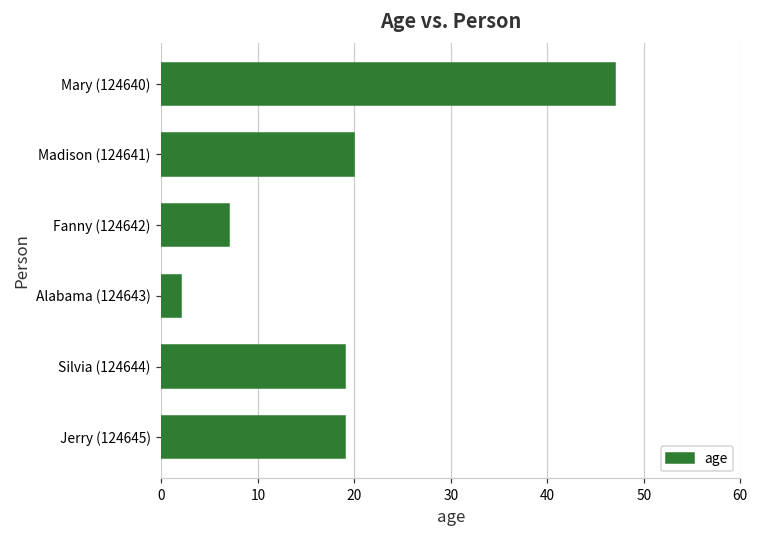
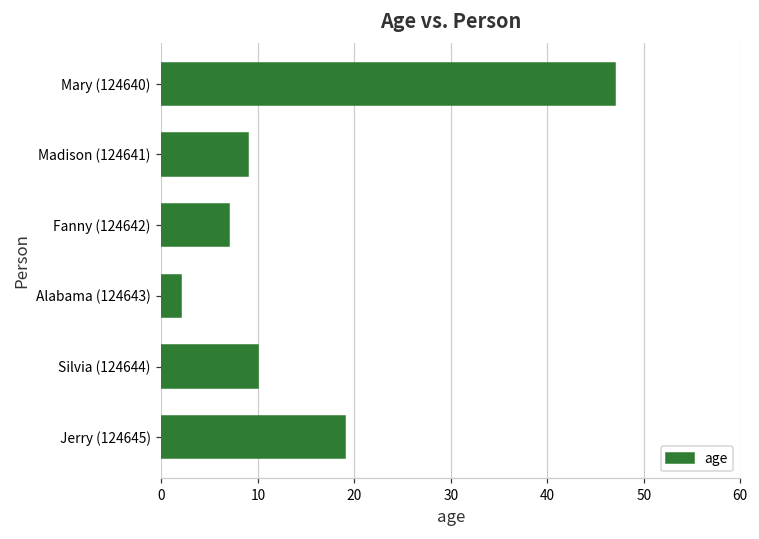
Madison (124641): 20 -> 9
Silvia (124644): 19 -> 10
